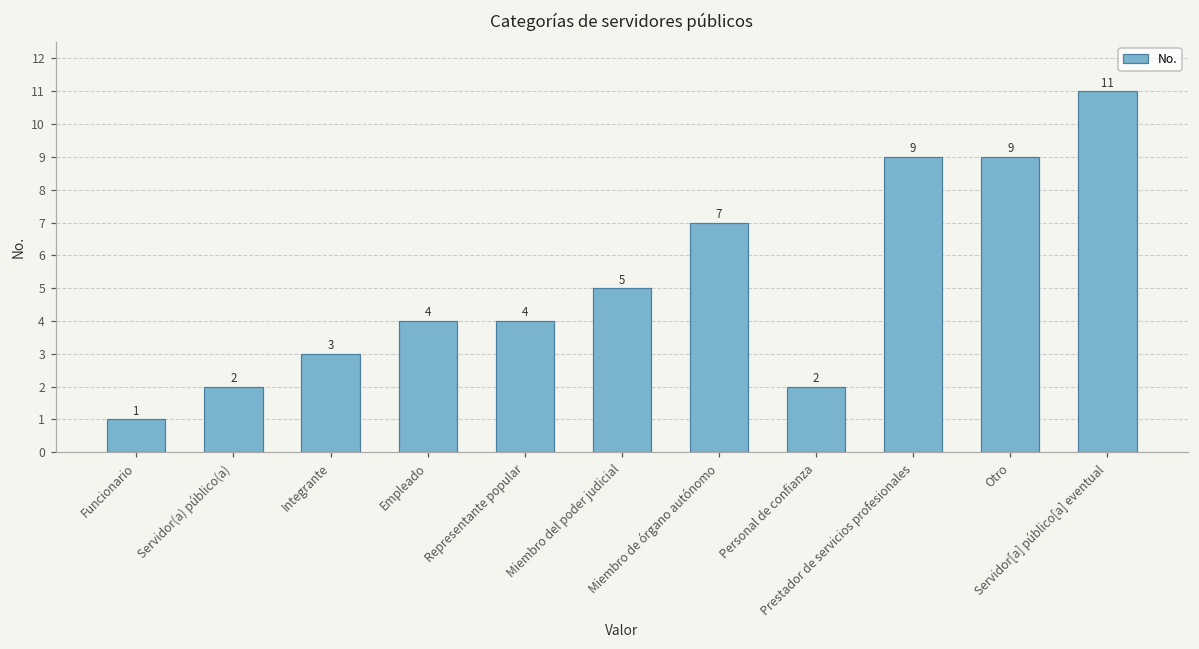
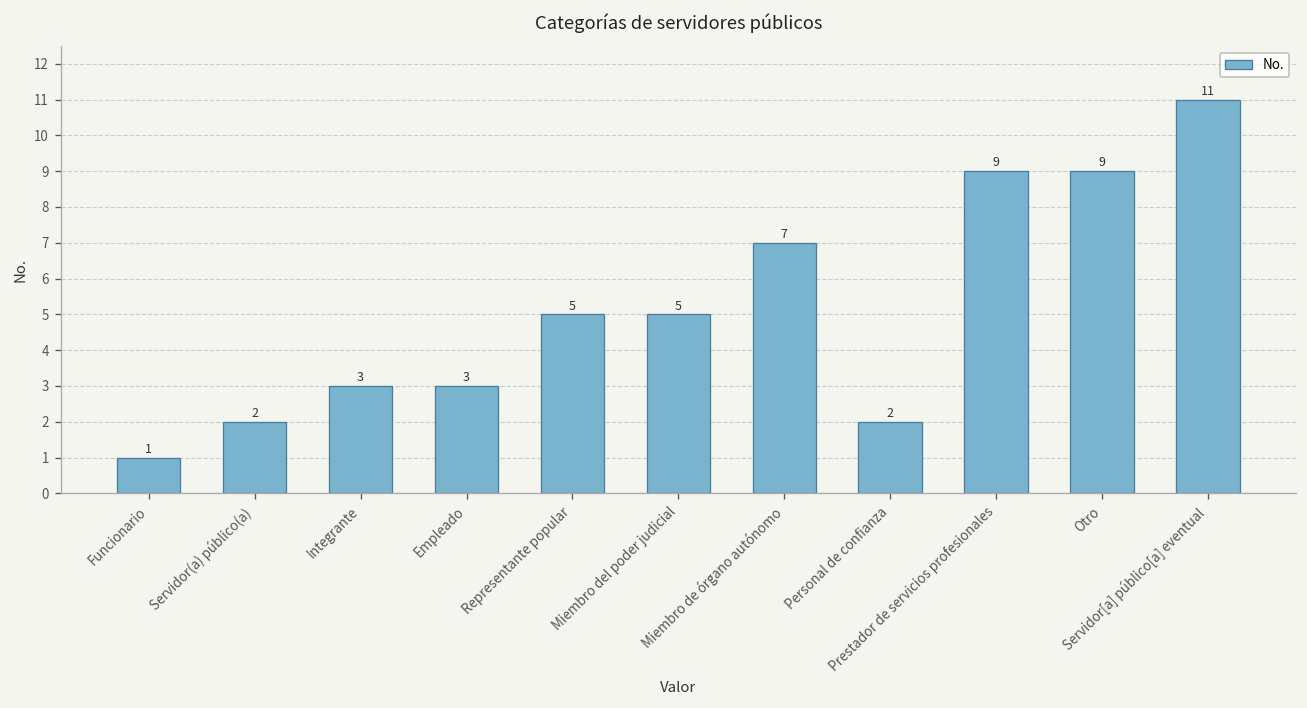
Empleado: 4 -> 3
Representante popular: 4 -> 5
